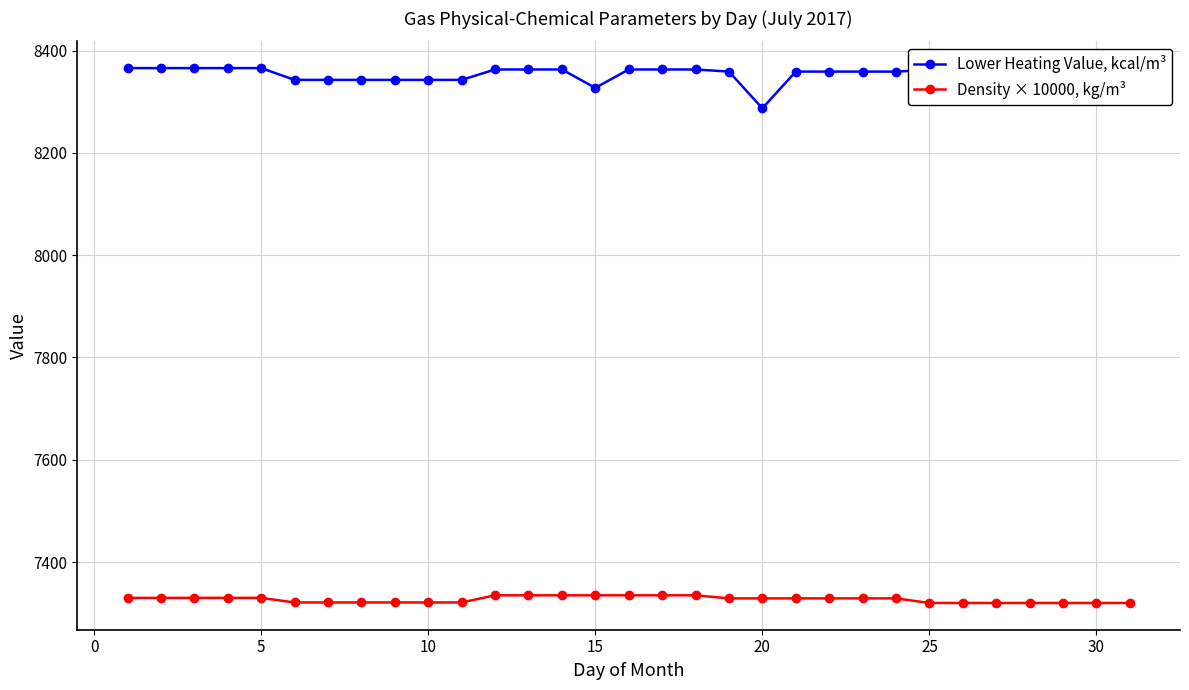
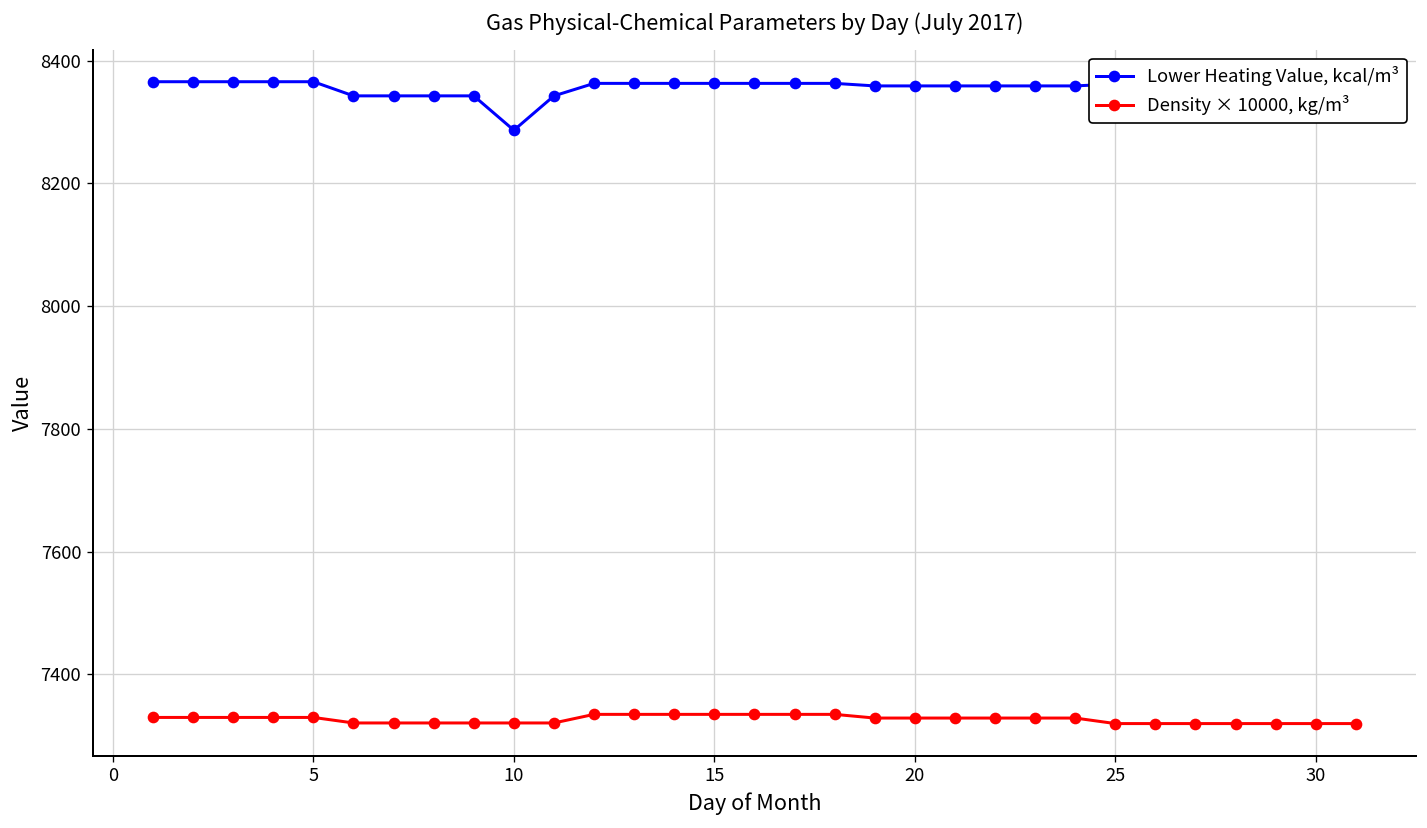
Lower Heating Value, kcal/m³, 10: 8340 -> 8290
Lower Heating Value, kcal/m³, 15: 8330 -> 8360
Lower Heating Value, kcal/m³, 20: 8290 -> 8360
